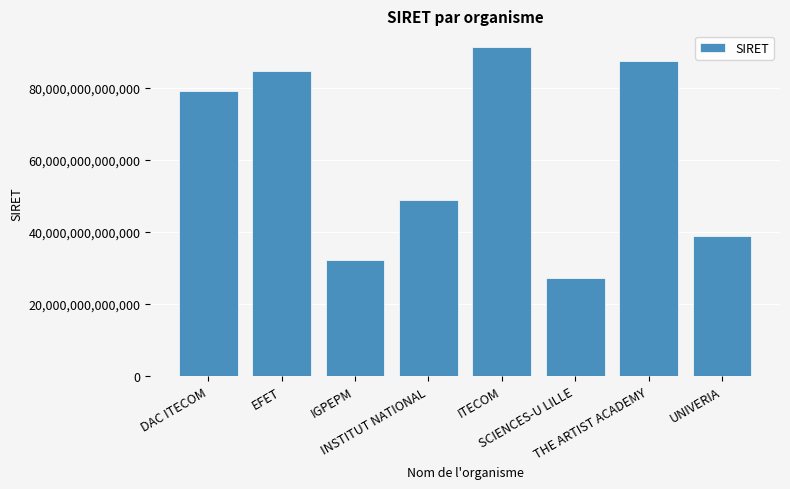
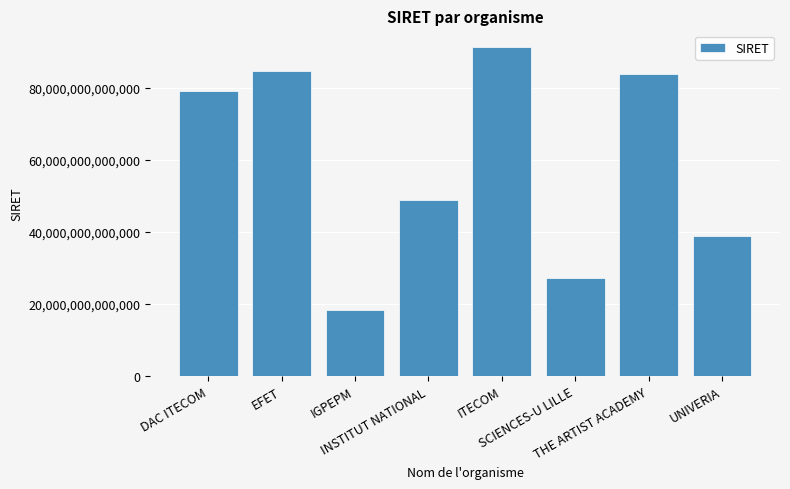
IGPEPM: 32,000,000,000,000 -> 18,000,000,000,000
THE ARTIST ACADEMY: 88,000,000,000,000 -> 84,000,000,000,000
